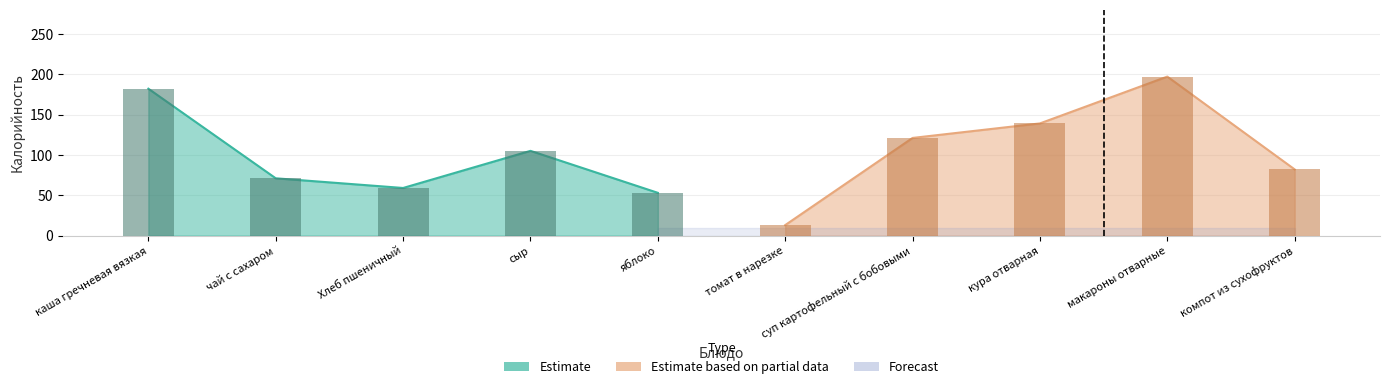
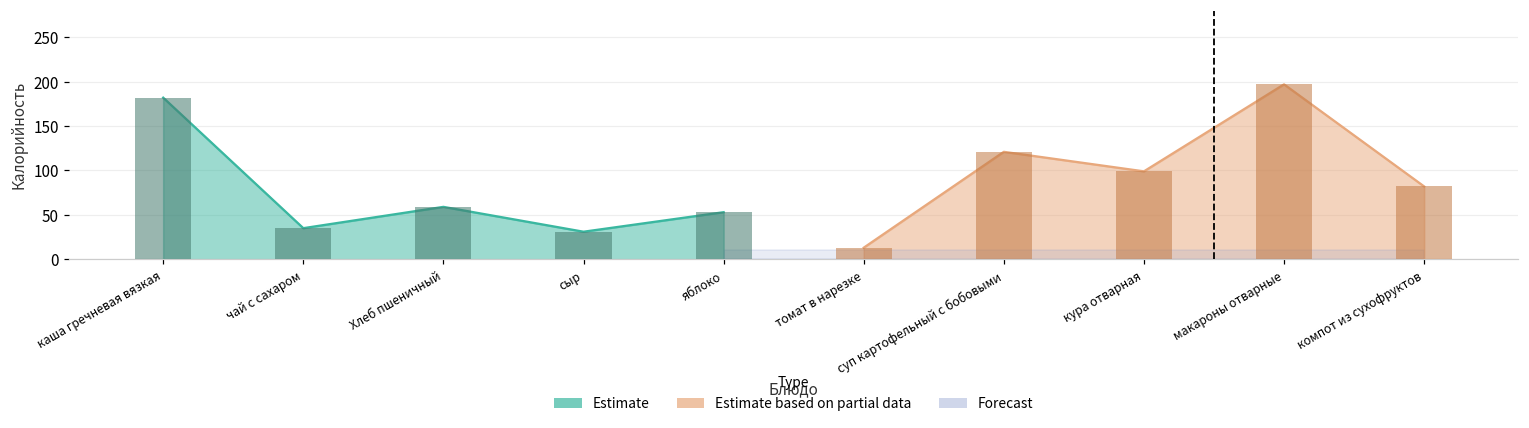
Estimate, чай с сахаром: 70 -> 40
Estimate, сыр: 110 -> 30
Estimate based on partial data, кура отварная: 140 -> 100
